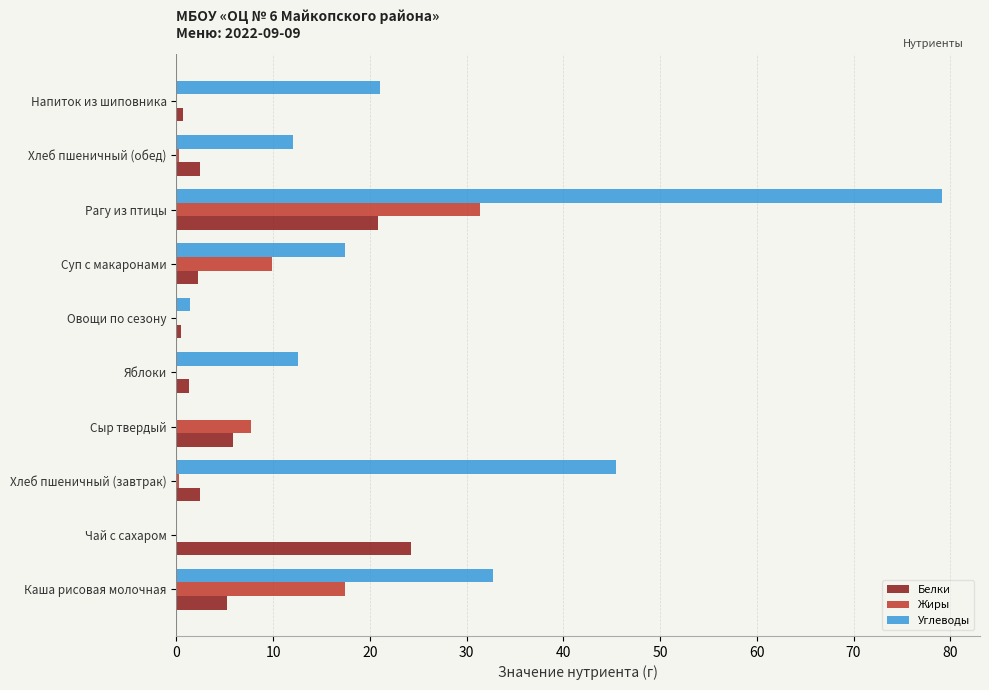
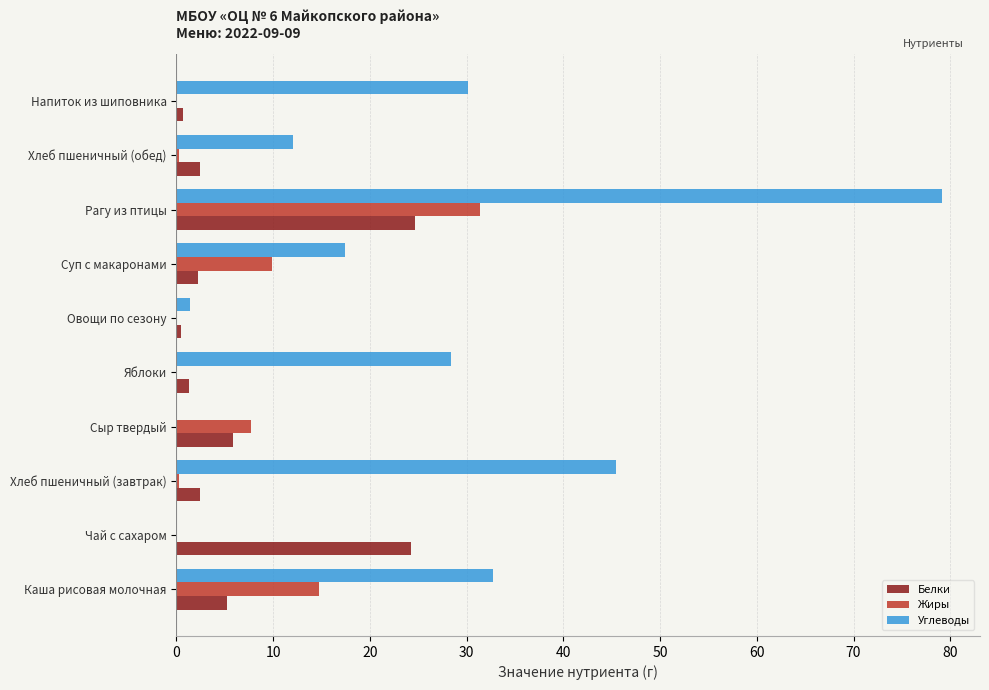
Углеводы, Напиток из шиповника: 21 -> 30
Белки, Рагу из птицы: 21 -> 25
Углеводы, Яблоки: 13 -> 28
Жиры, Каша рисовая молочная: 17 -> 15
